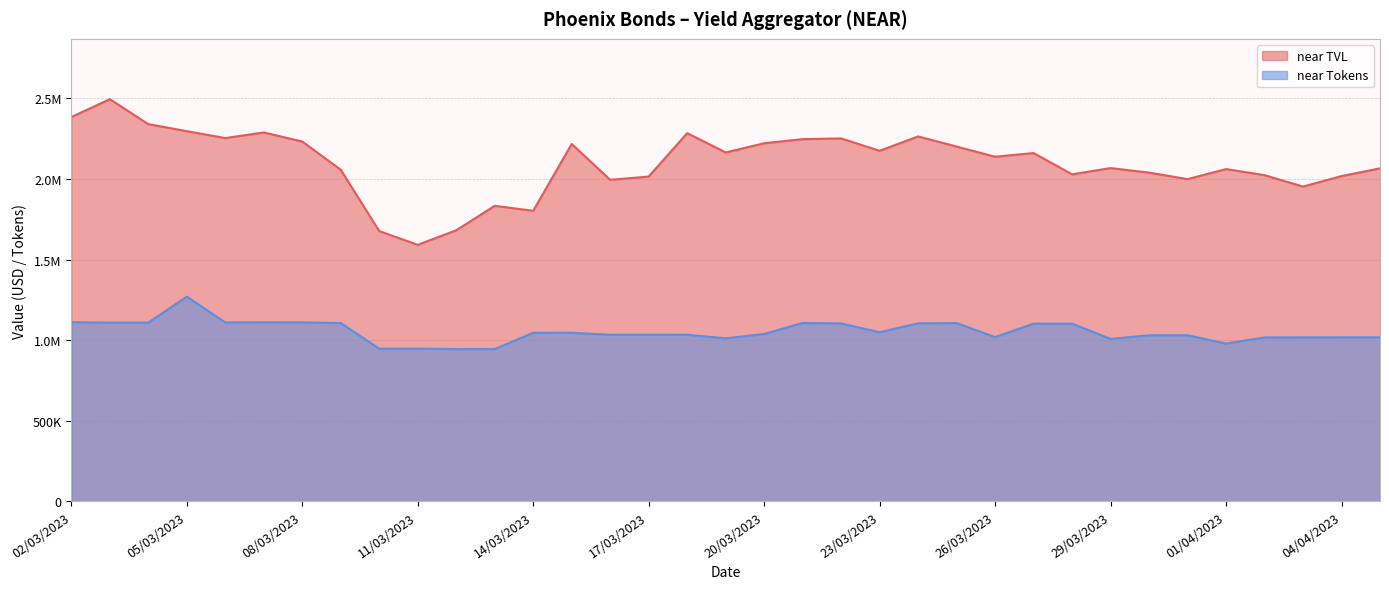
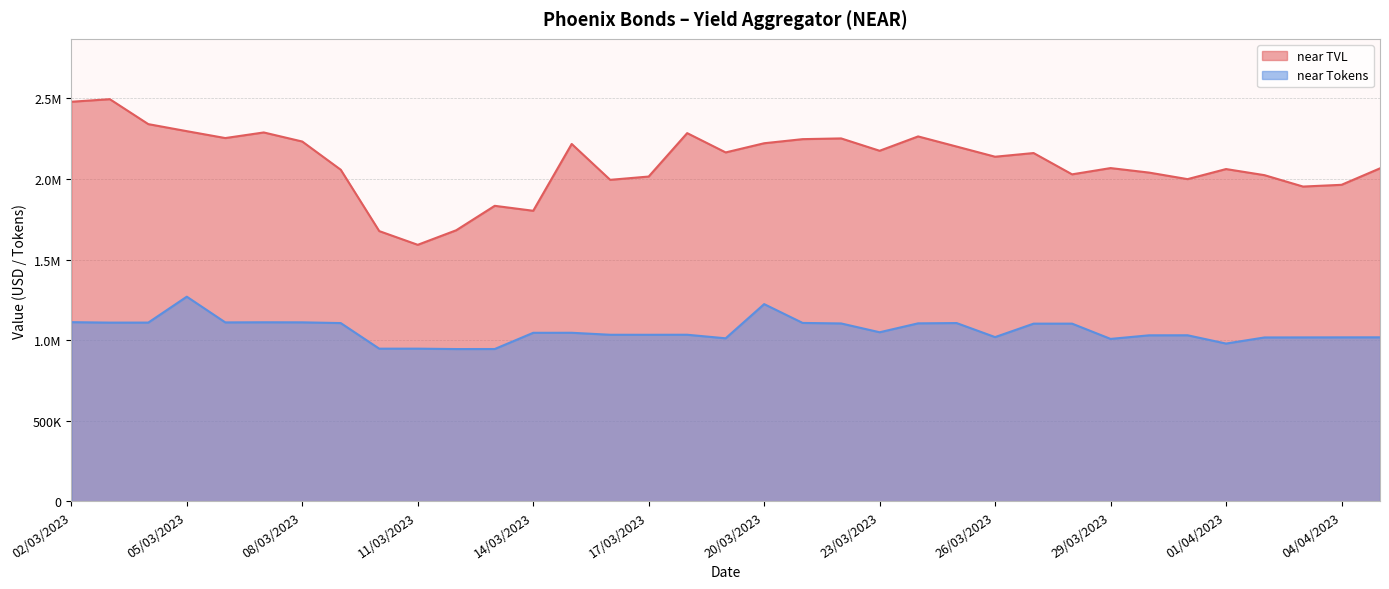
near TVL, 02/03/2023: 2380000 -> 2480000
near Tokens, 20/03/2023: 1040000 -> 1220000
near TVL, 04/04/2023: 2020000 -> 1960000
